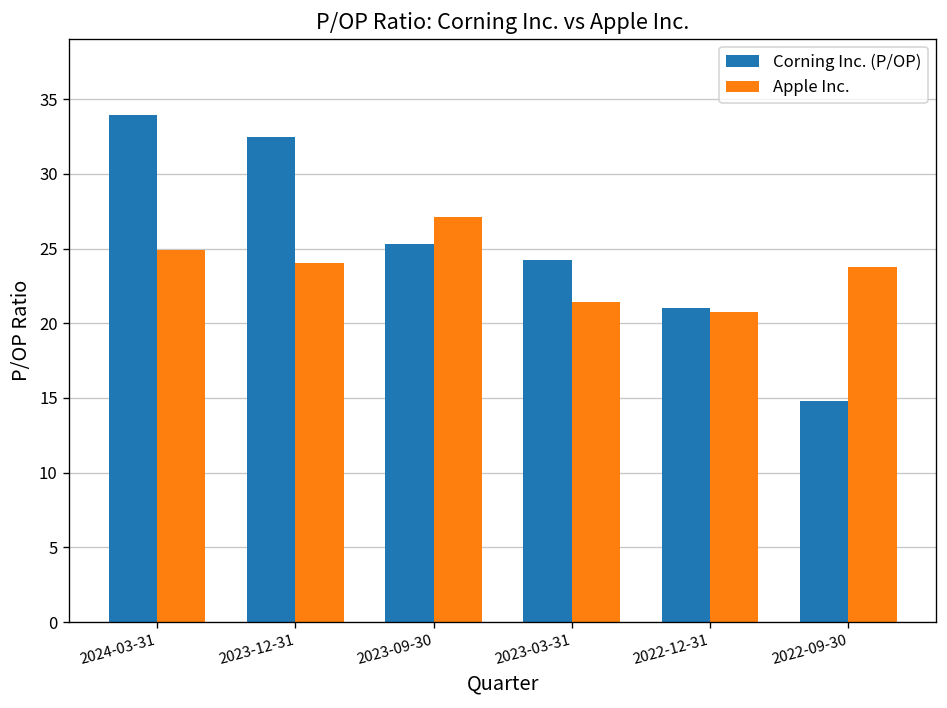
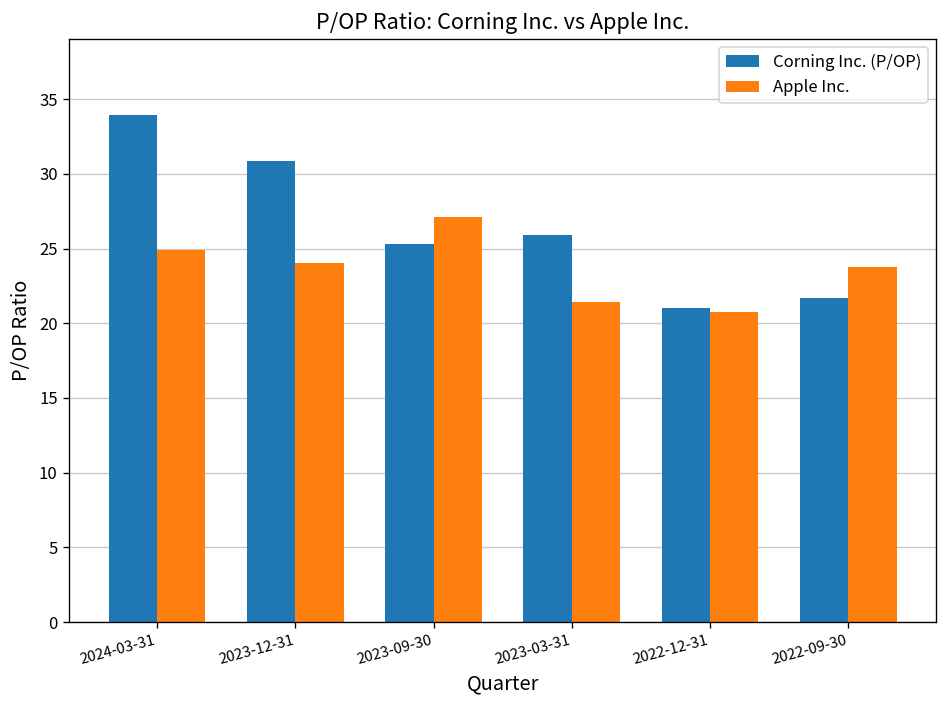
Corning Inc. (P/OP), 2023-12-31: 32.5 -> 30.9
Corning Inc. (P/OP), 2023-03-31: 24.2 -> 25.9
Corning Inc. (P/OP), 2022-09-30: 14.8 -> 21.7
